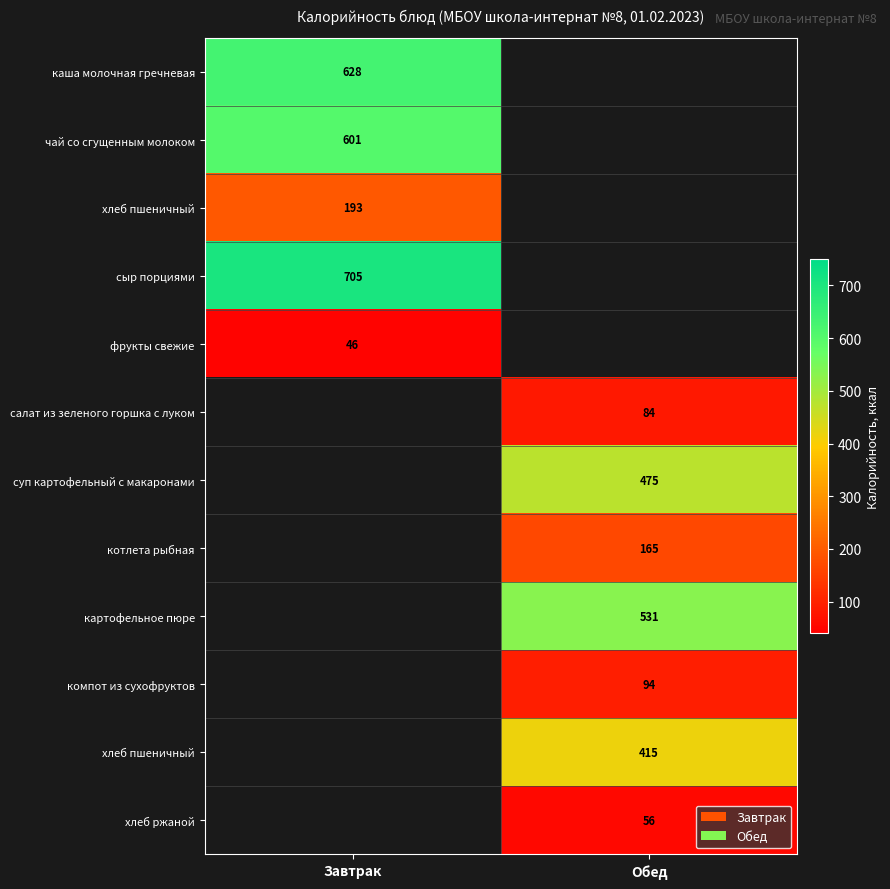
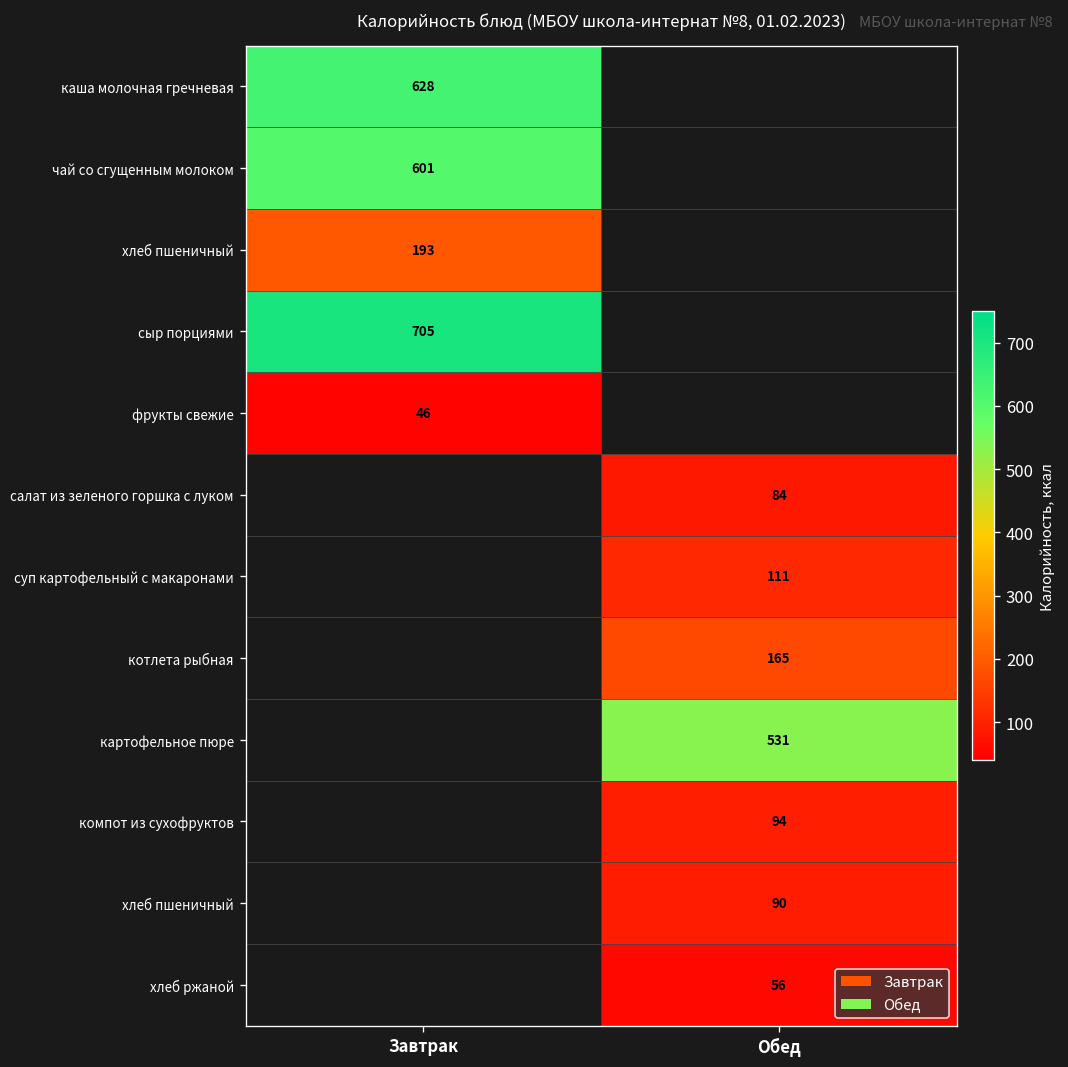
суп картофельный с макаронами, Обед: 475 -> 111
хлеб пшеничный, Обед: 415 -> 90
